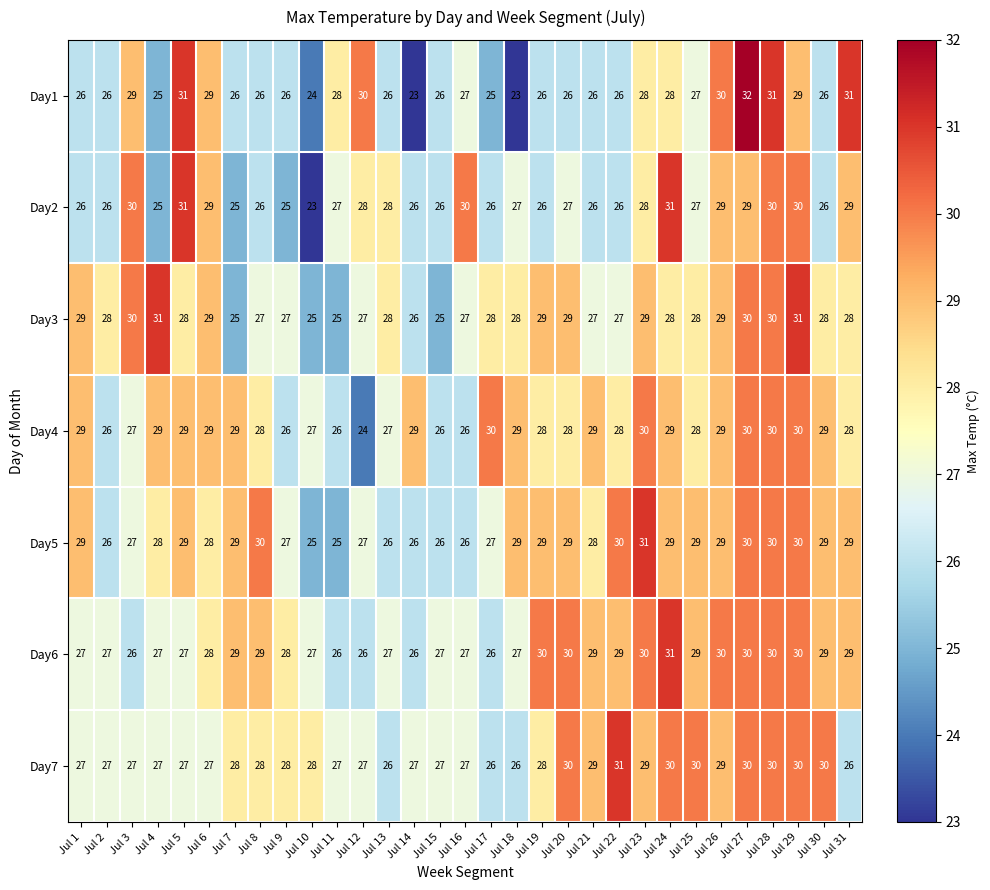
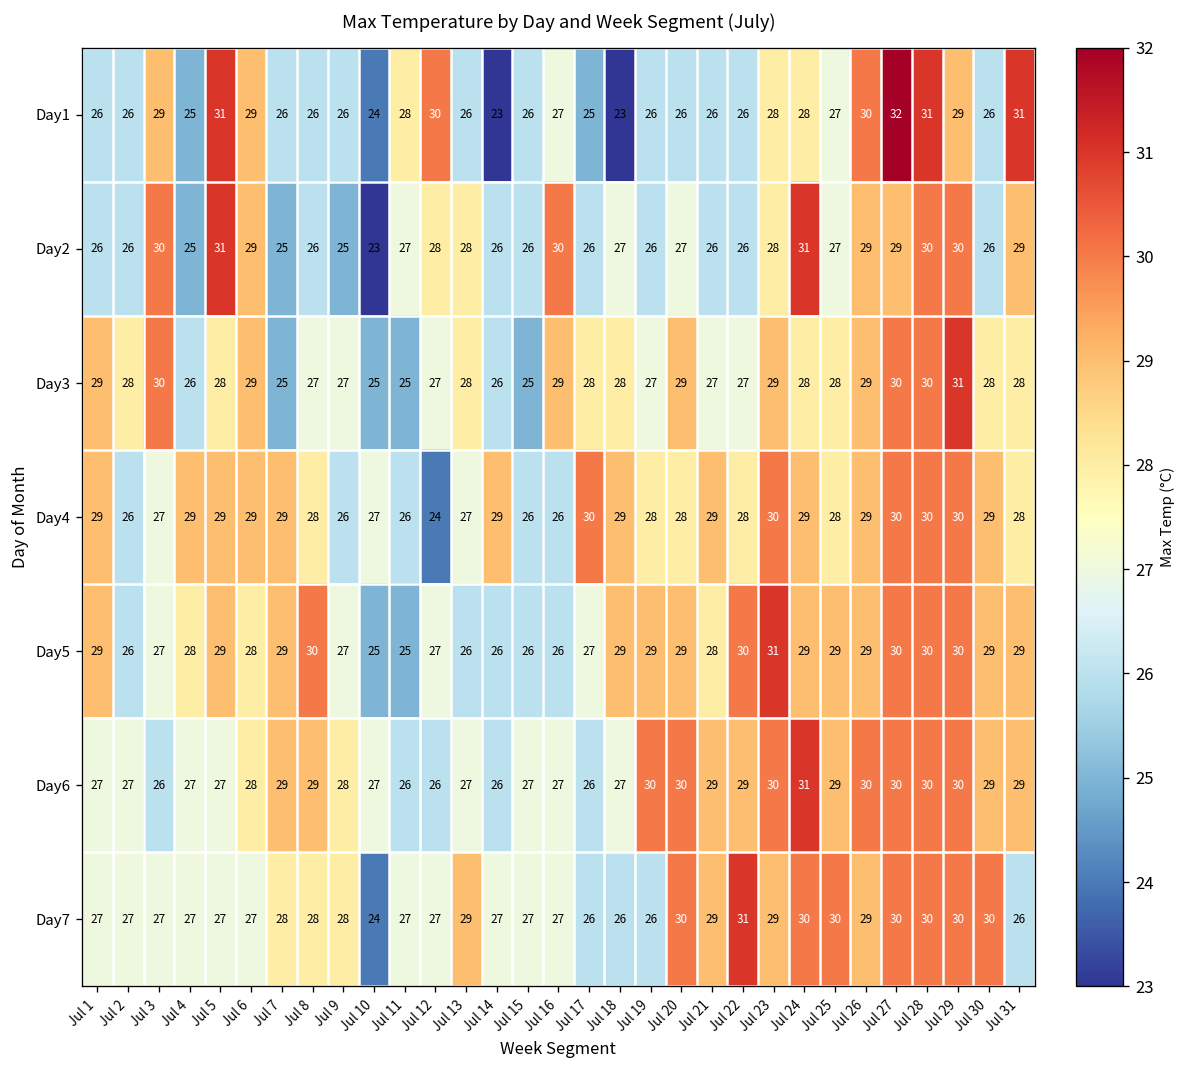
Day3, Jul 4: 31 -> 26
Day3, Jul 16: 27 -> 29
Day3, Jul 19: 29 -> 27
Day7, Jul 10: 28 -> 24
Day7, Jul 13: 26 -> 29
Day7, Jul 19: 28 -> 26
